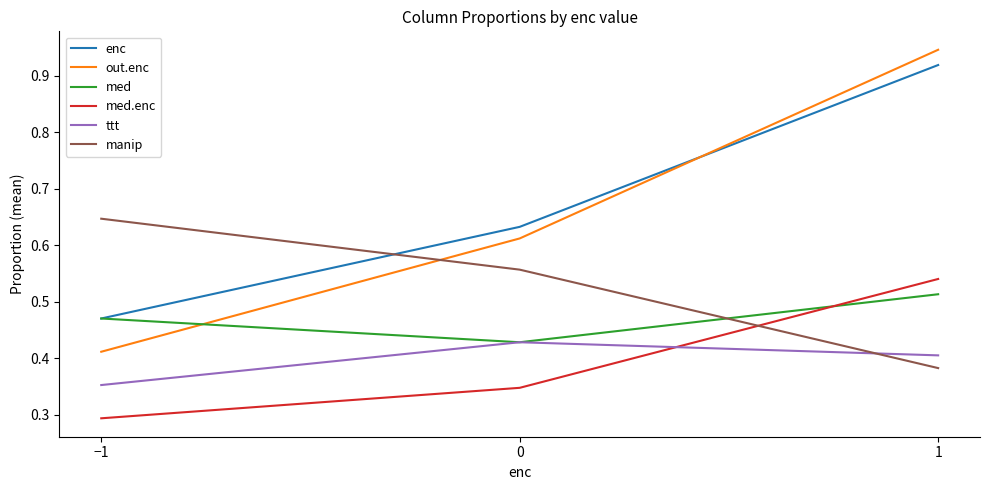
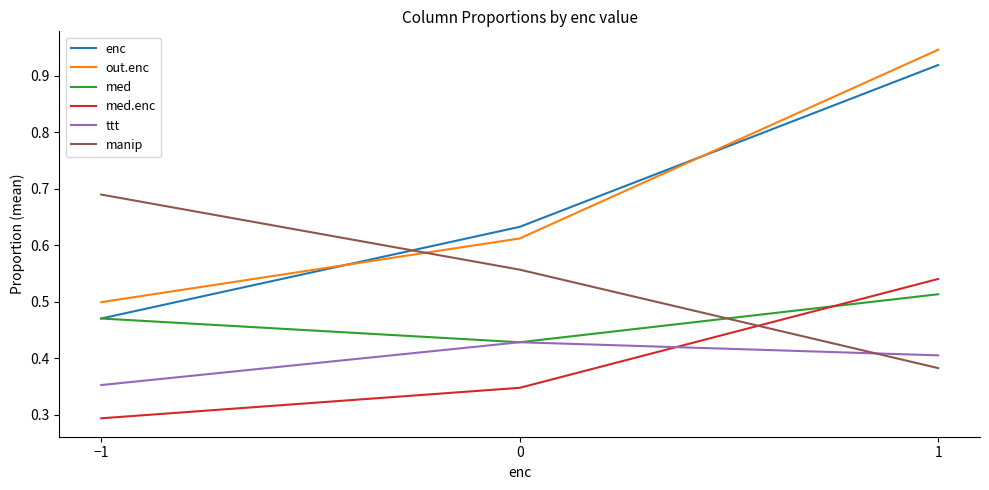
out.enc, −1: 0.41 -> 0.50
manip, −1: 0.65 -> 0.69
